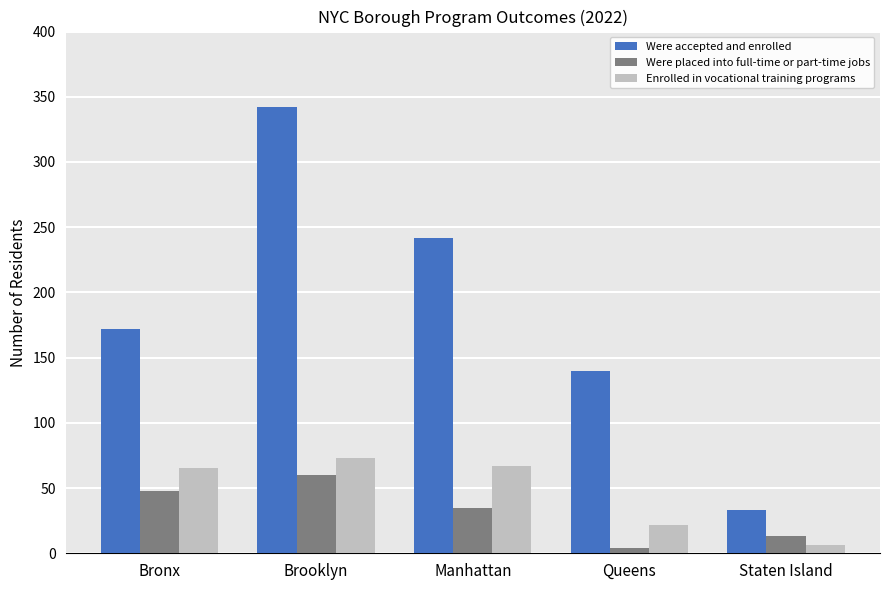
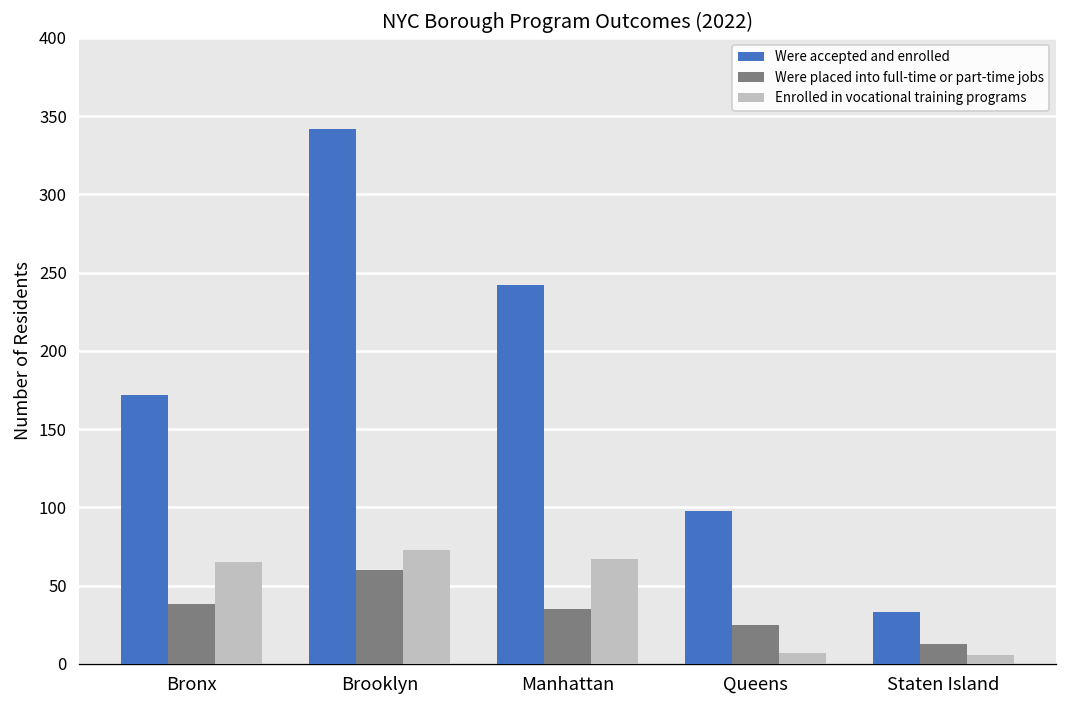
Were placed into full-time or part-time jobs, Bronx: 48 -> 38
Were accepted and enrolled, Queens: 140 -> 98
Were placed into full-time or part-time jobs, Queens: 4 -> 25
Enrolled in vocational training programs, Queens: 22 -> 7
